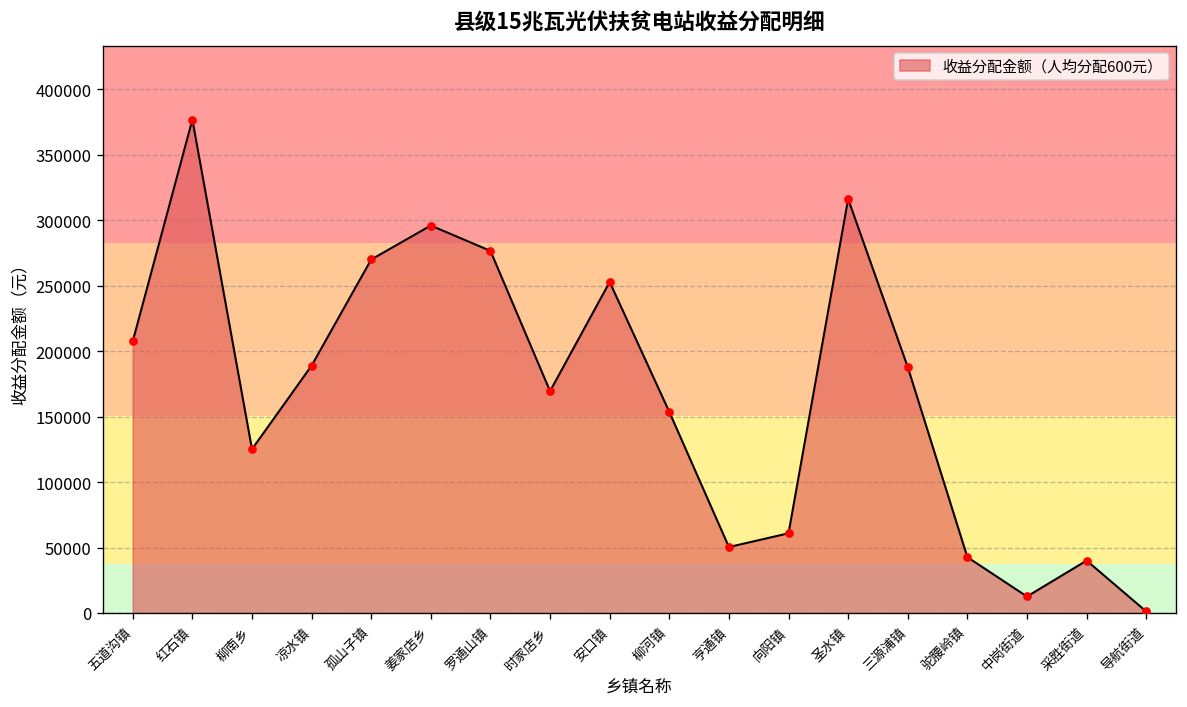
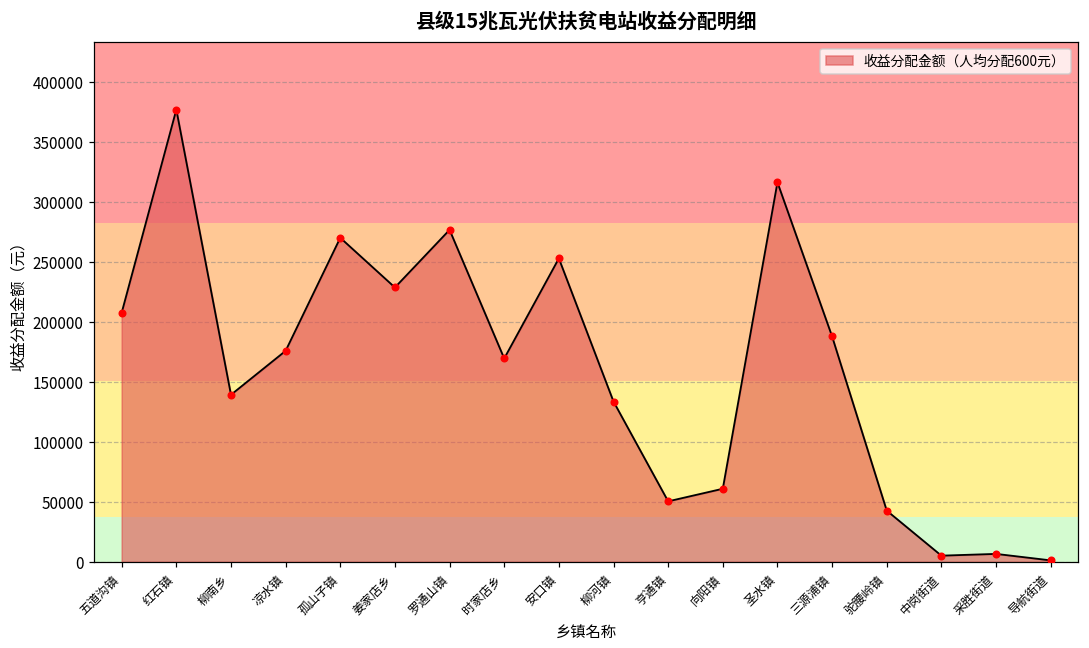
柳南乡: 125000 -> 139000
凉水镇: 189000 -> 176000
姜家店乡: 296000 -> 229000
柳河镇: 154000 -> 134000
中岗街道: 13000 -> 5000
采胜街道: 40000 -> 7000
